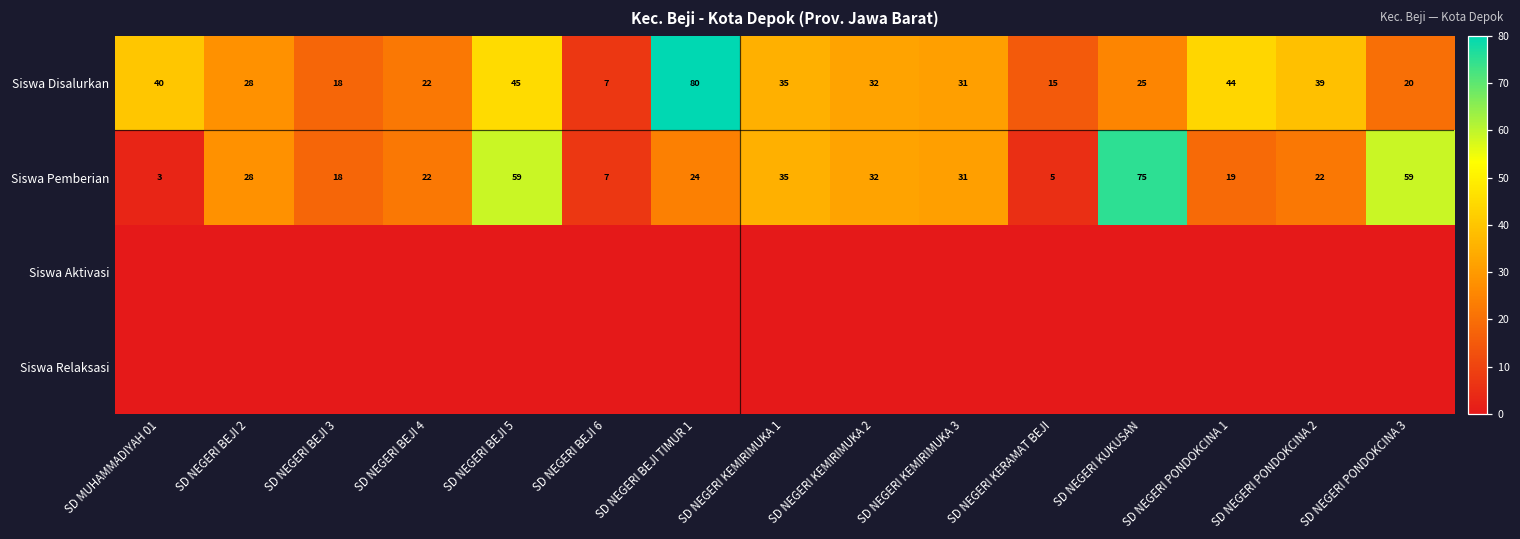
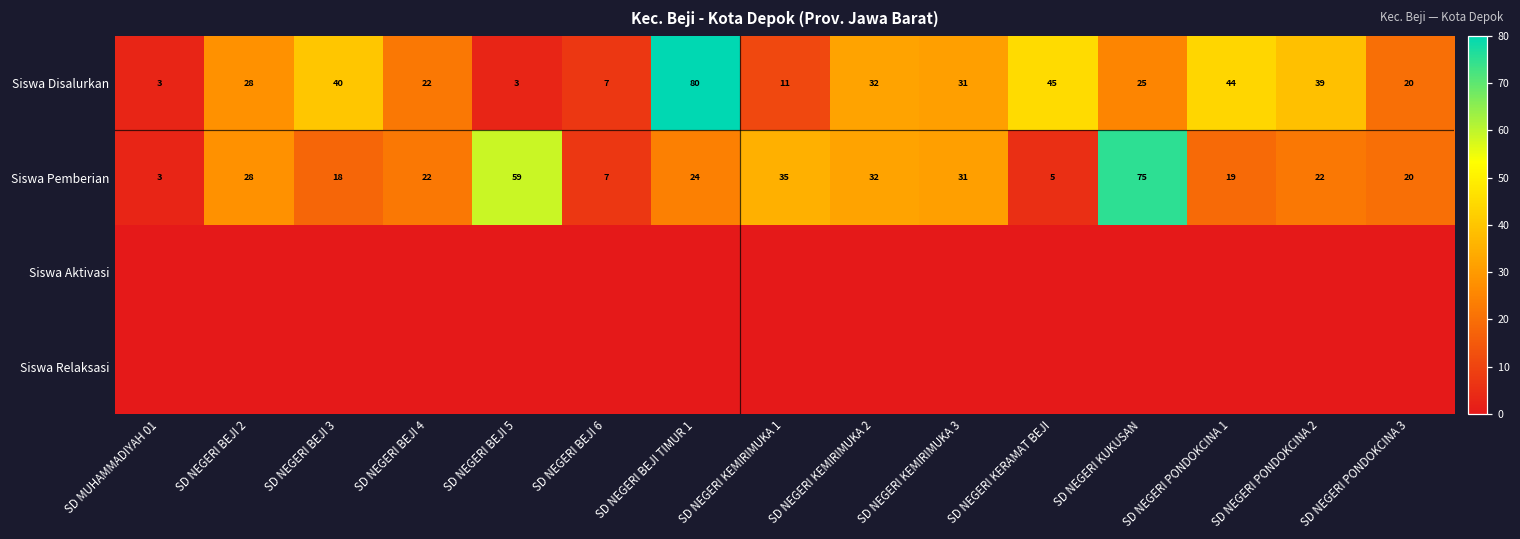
Siswa Disalurkan, SD MUHAMMADIYAH 01: 40 -> 3
Siswa Disalurkan, SD NEGERI BEJI 3: 18 -> 40
Siswa Disalurkan, SD NEGERI BEJI 5: 45 -> 3
Siswa Disalurkan, SD NEGERI KEMIRIMUKA 1: 35 -> 11
Siswa Disalurkan, SD NEGERI KERAMAT BEJI: 15 -> 45
Siswa Pemberian, SD NEGERI PONDOKCINA 3: 59 -> 20
